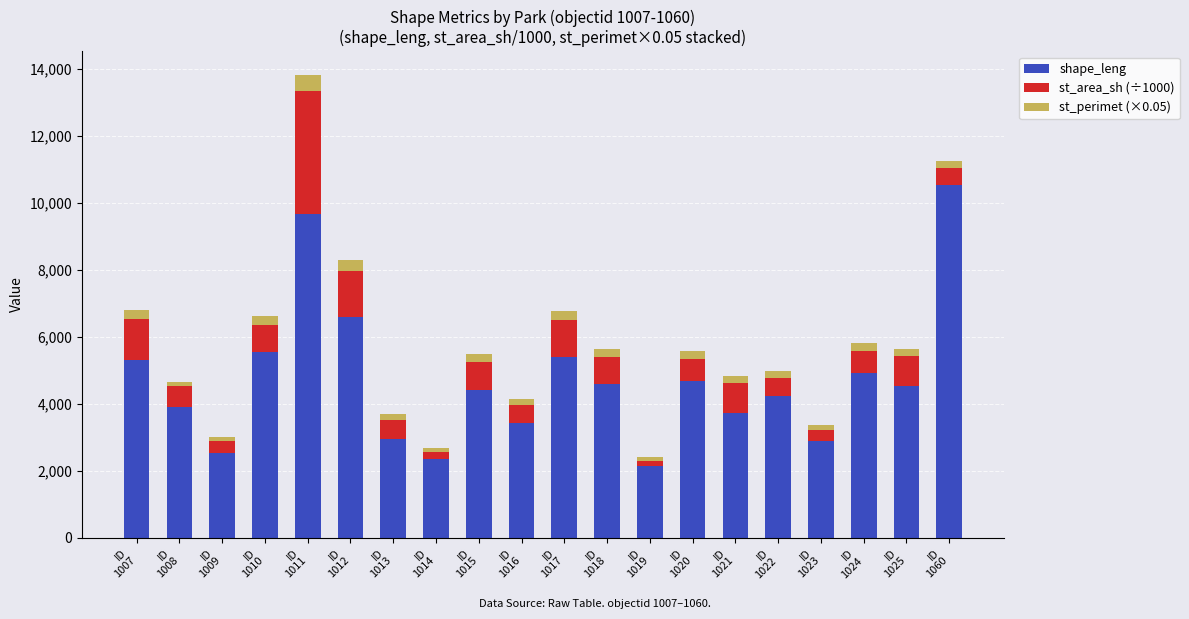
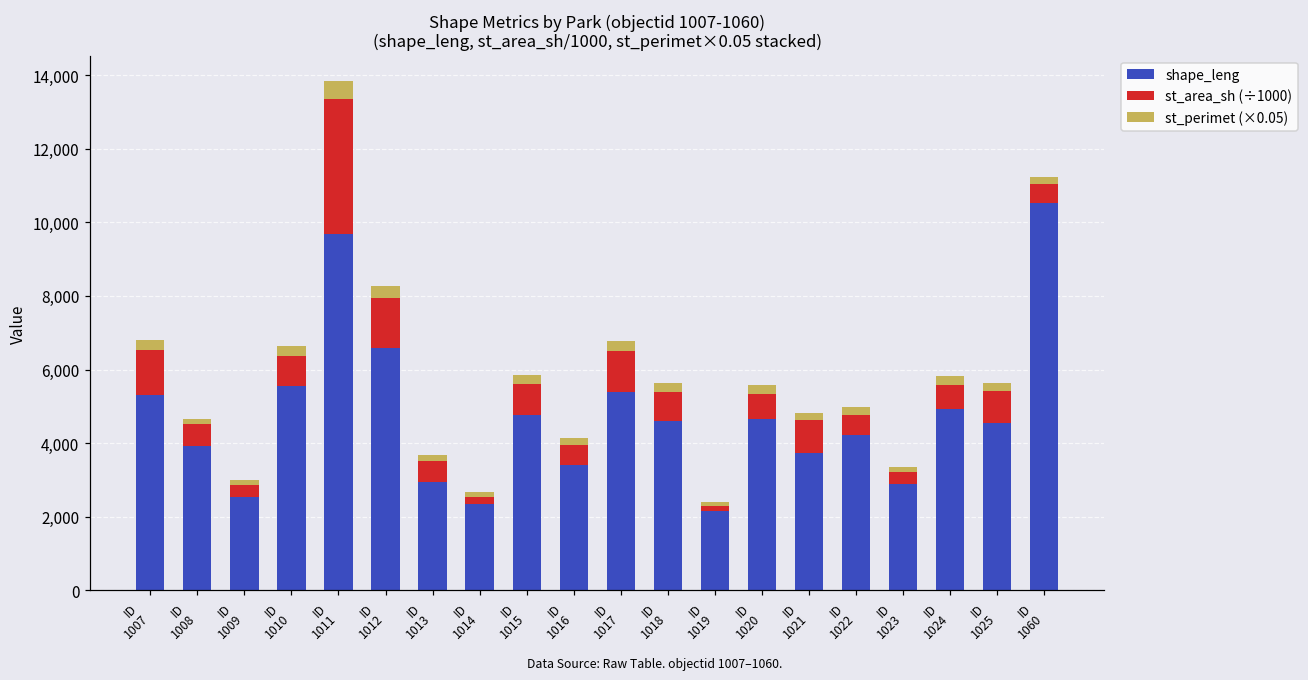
shape_leng, ID 1015: 4,400 -> 4,800
